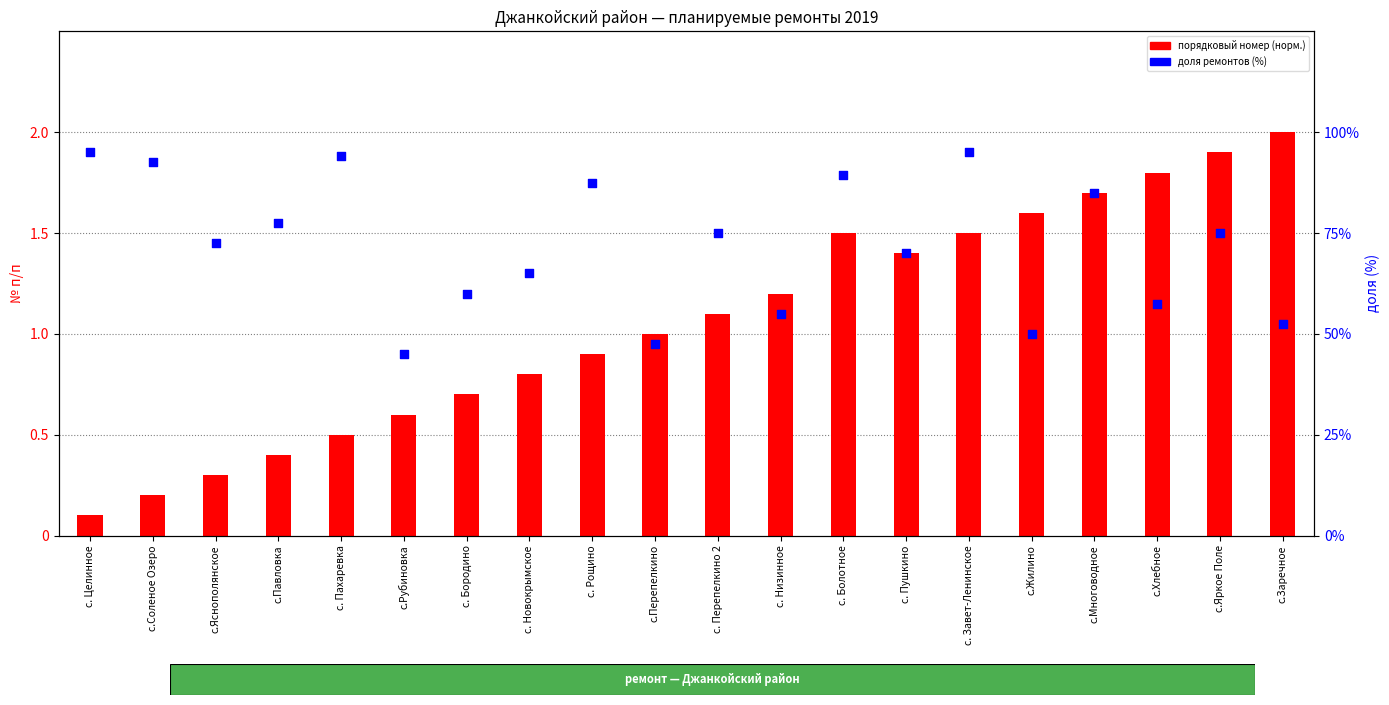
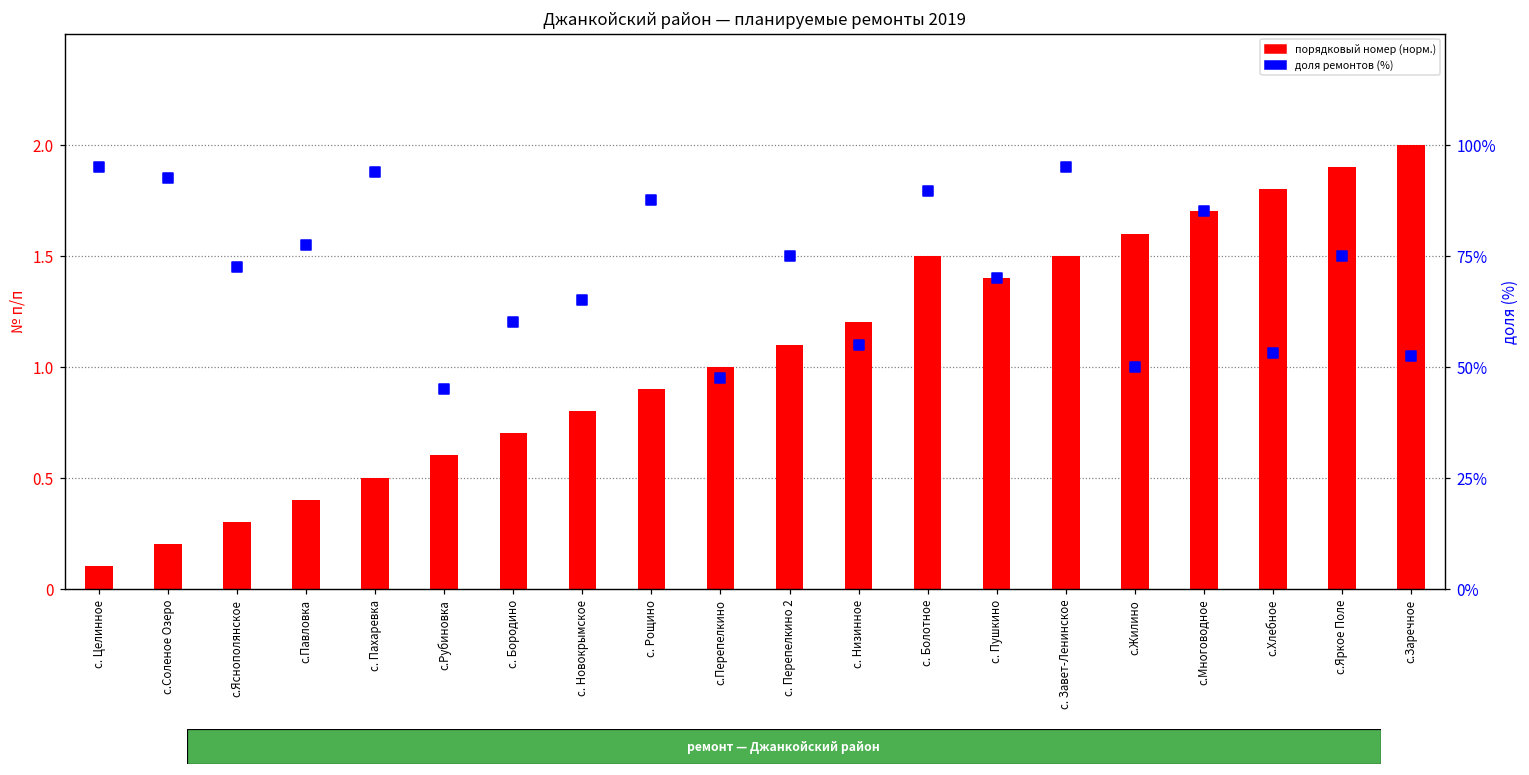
доля ремонтов (%), с.Хлебное: 57% -> 53%
